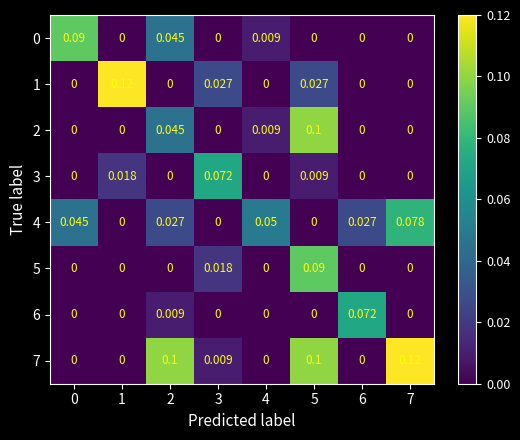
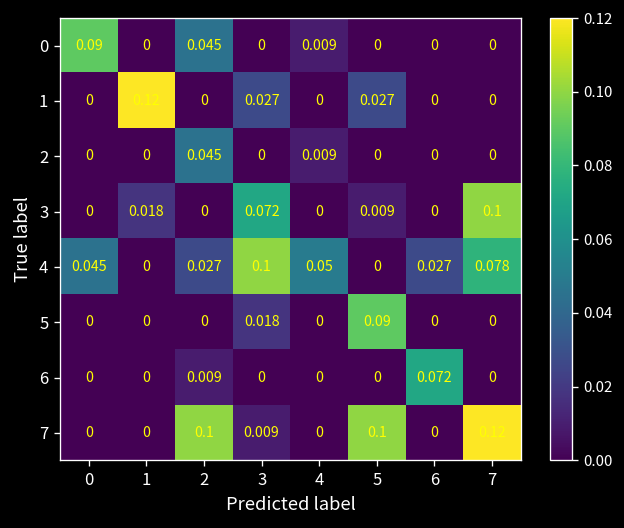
2, 5: 0.1 -> 0
3, 7: 0 -> 0.1
4, 3: 0 -> 0.1
